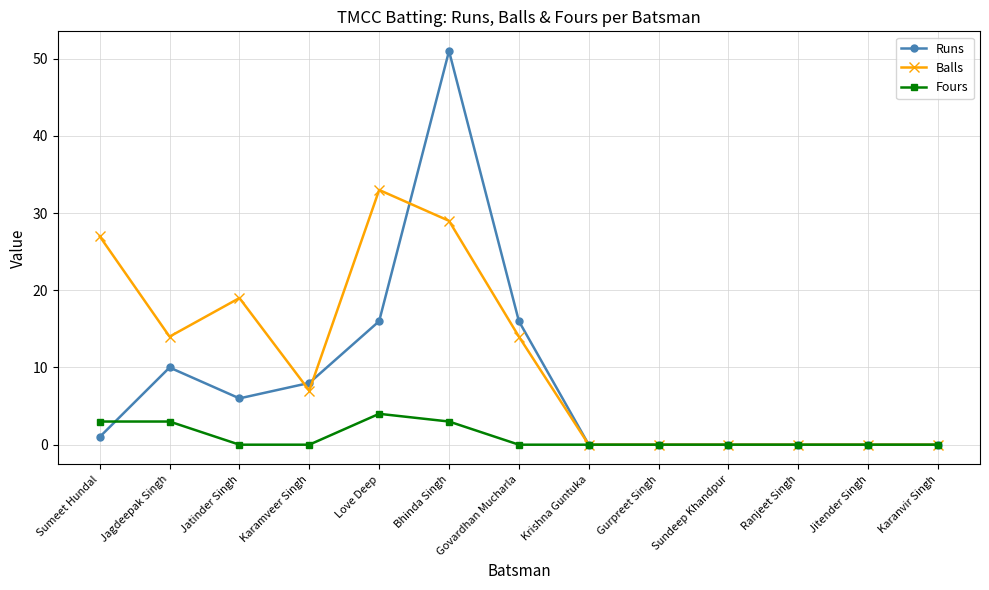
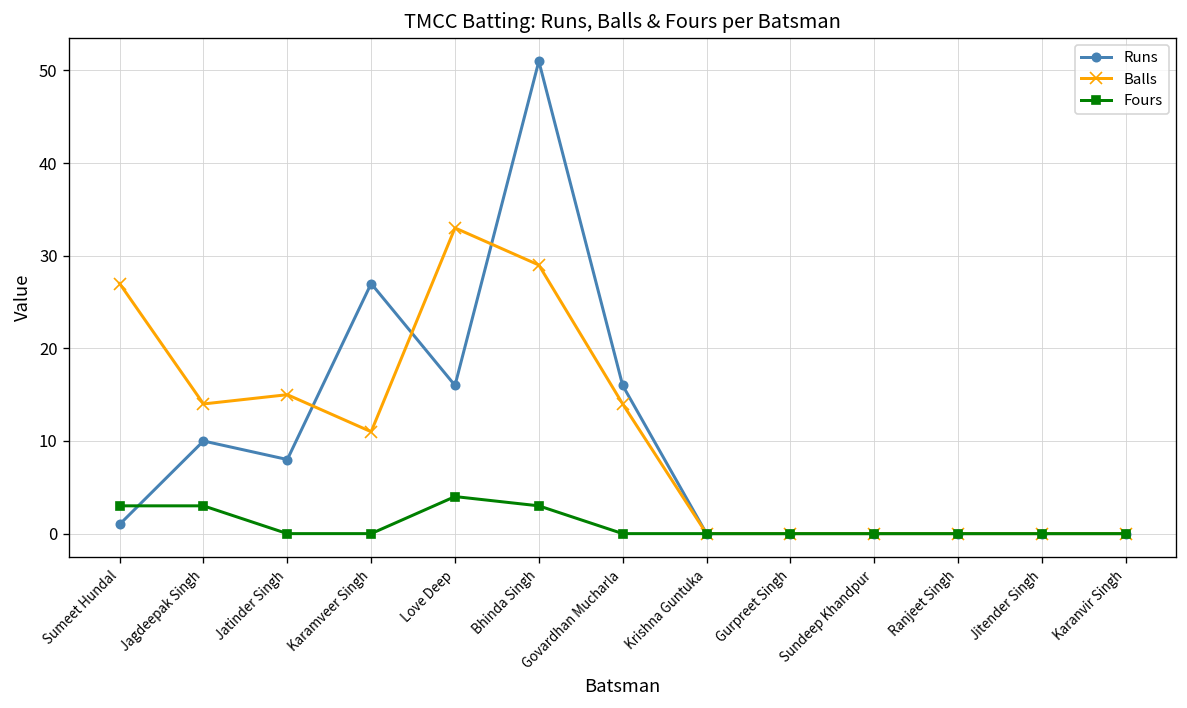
Runs, Jatinder Singh: 6 -> 8
Balls, Jatinder Singh: 19 -> 15
Runs, Karamveer Singh: 8 -> 27
Balls, Karamveer Singh: 7 -> 11
